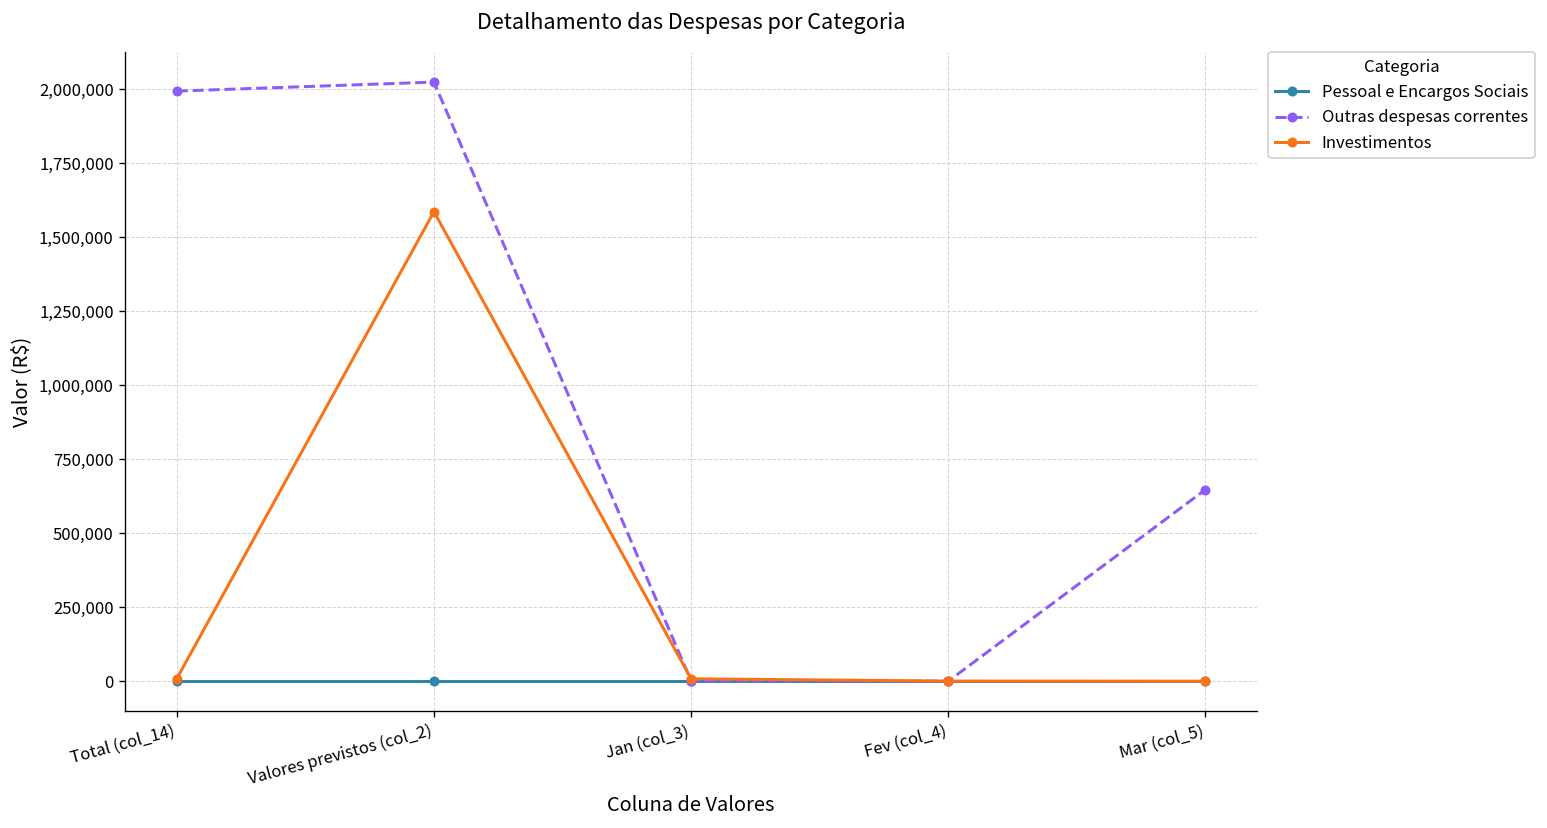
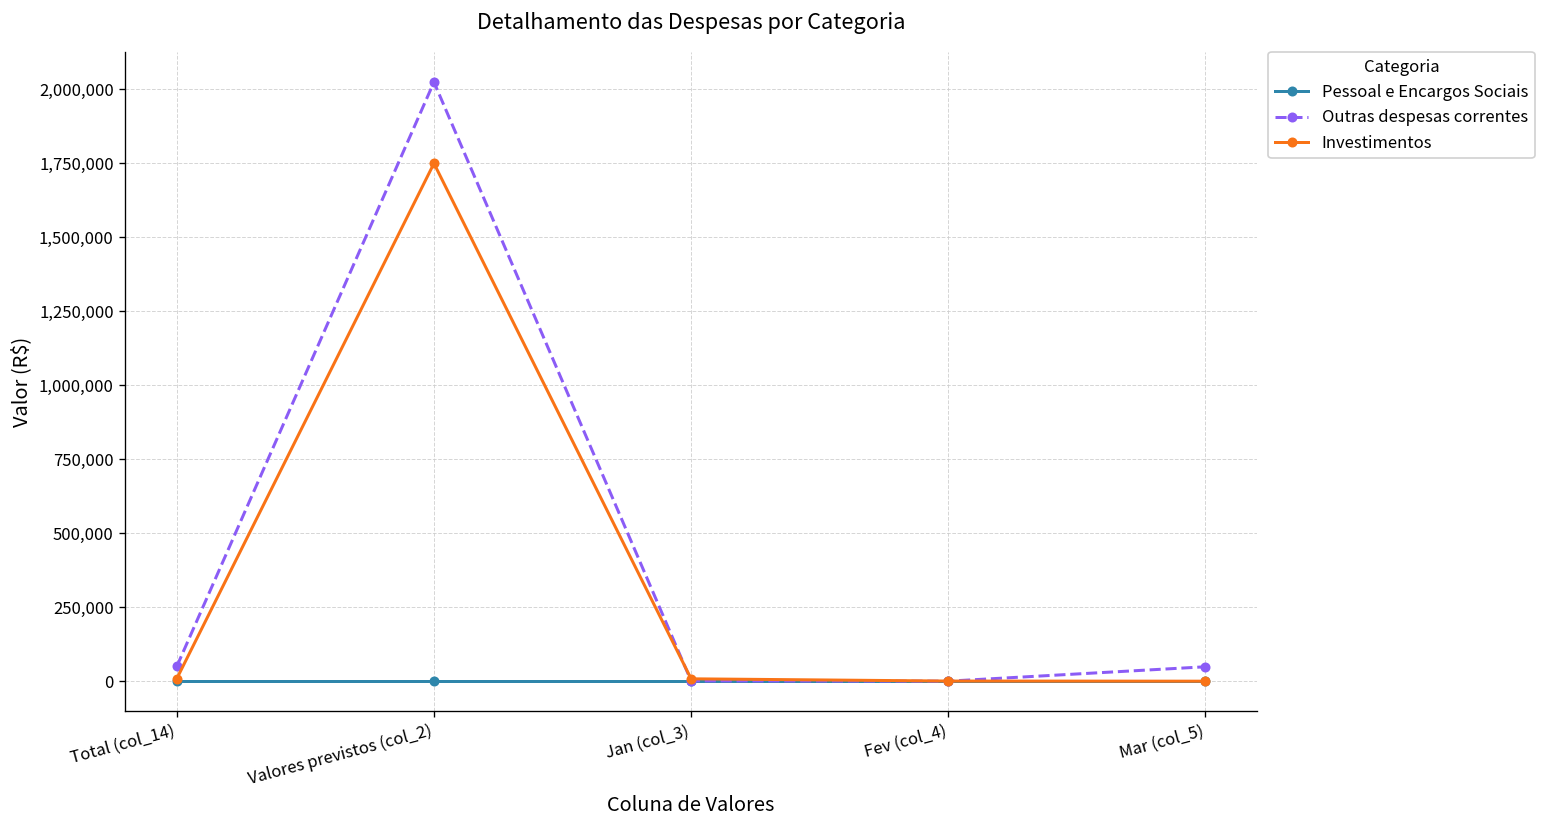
Outras despesas correntes, Total (col_14): 1,990,000 -> 50,000
Investimentos, Valores previstos (col_2): 1,590,000 -> 1,750,000
Outras despesas correntes, Mar (col_5): 650,000 -> 50,000
